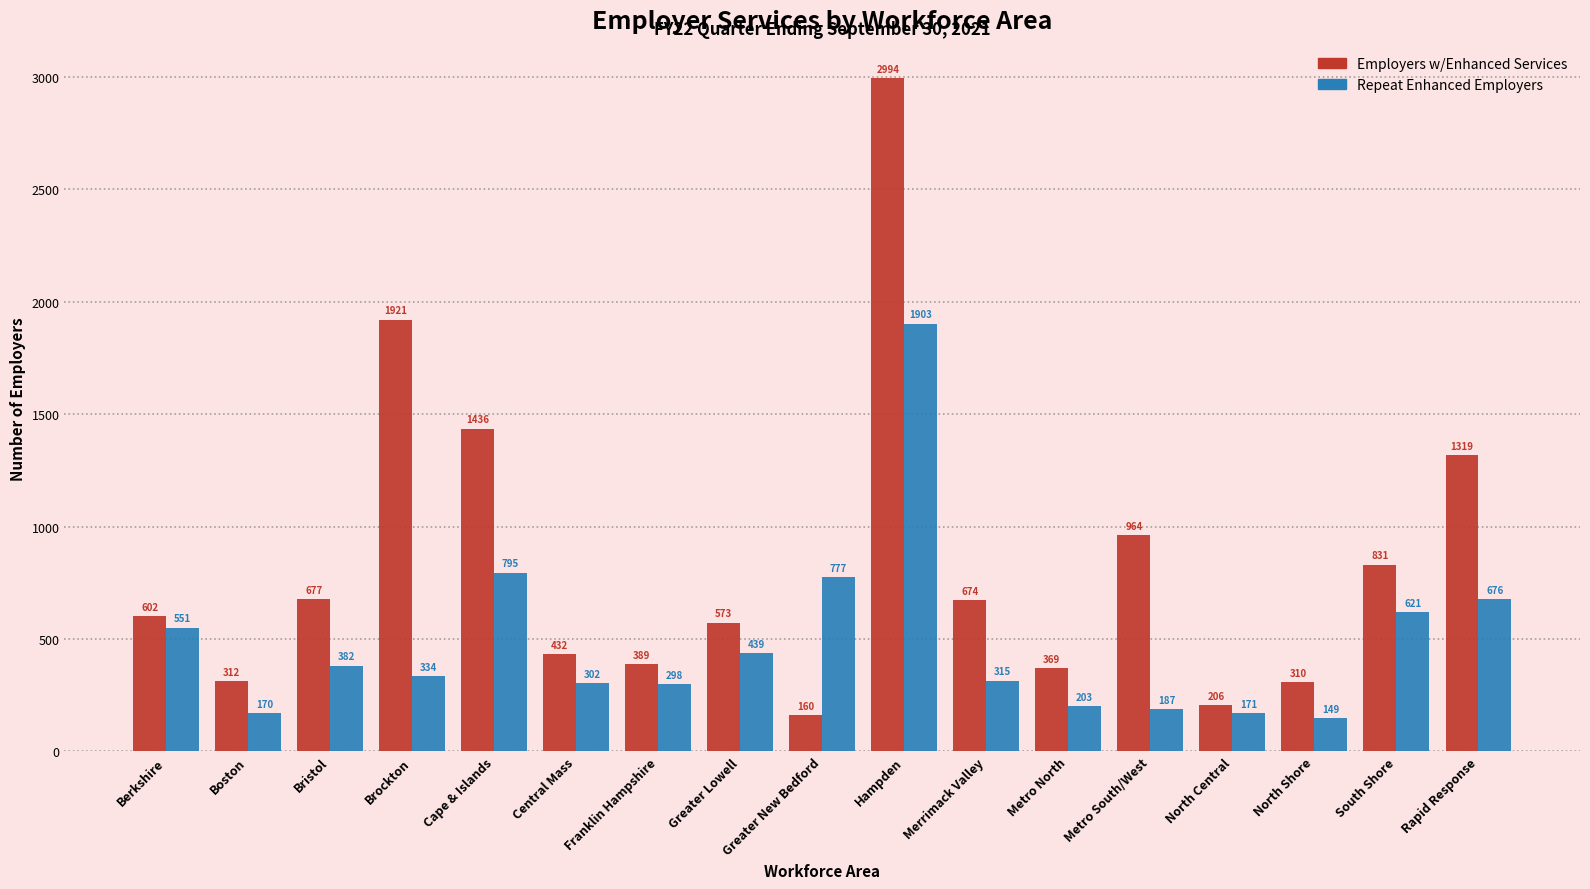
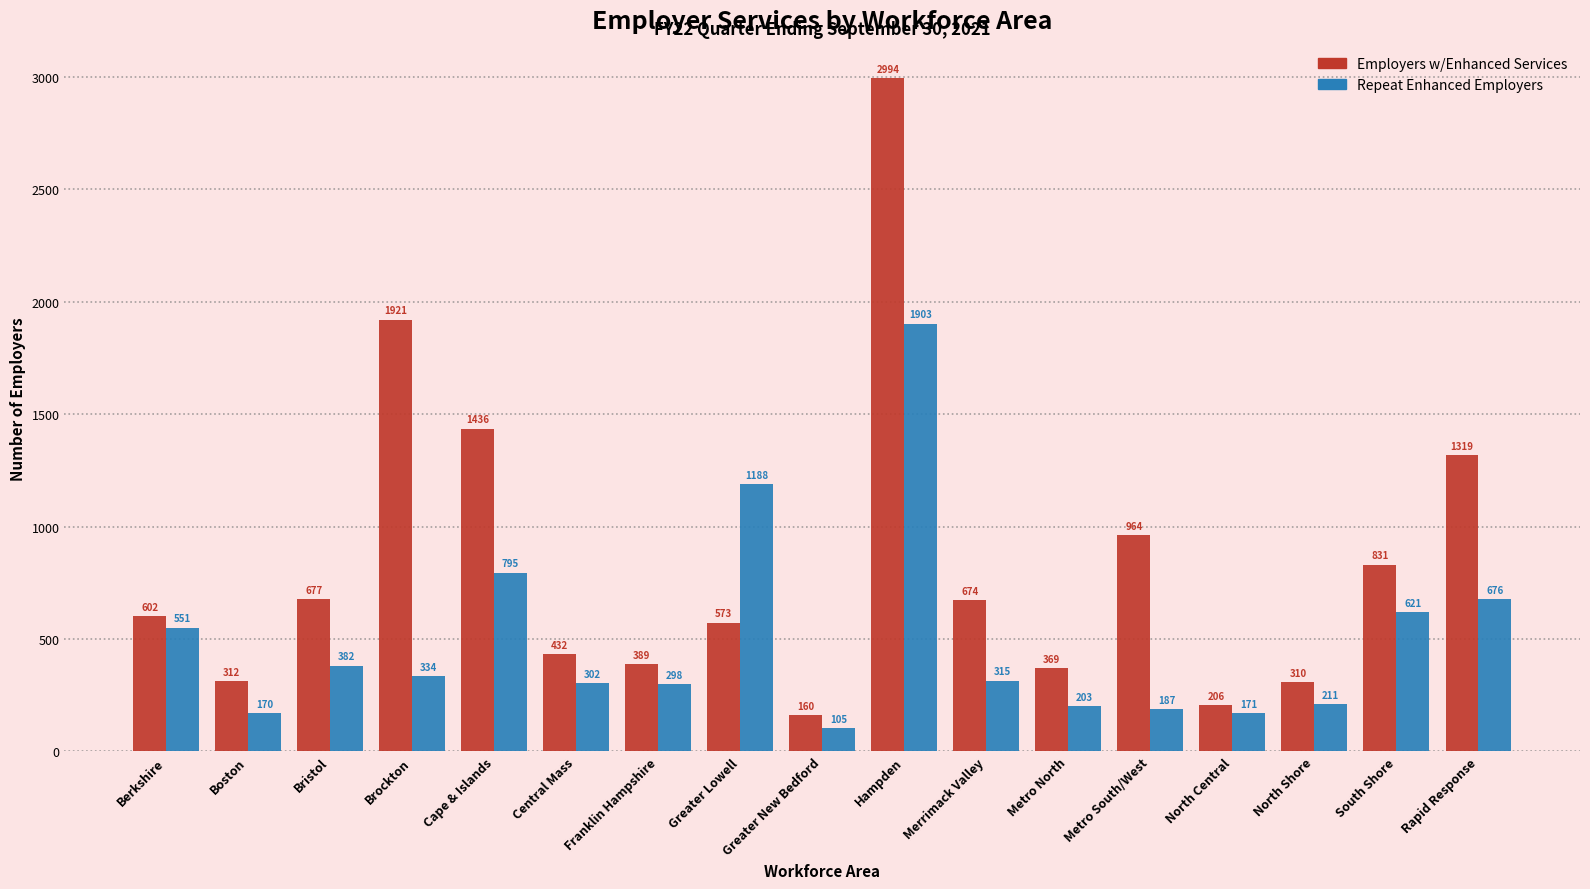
Repeat Enhanced Employers, Greater Lowell: 439 -> 1188
Repeat Enhanced Employers, Greater New Bedford: 777 -> 105
Repeat Enhanced Employers, North Shore: 149 -> 211
